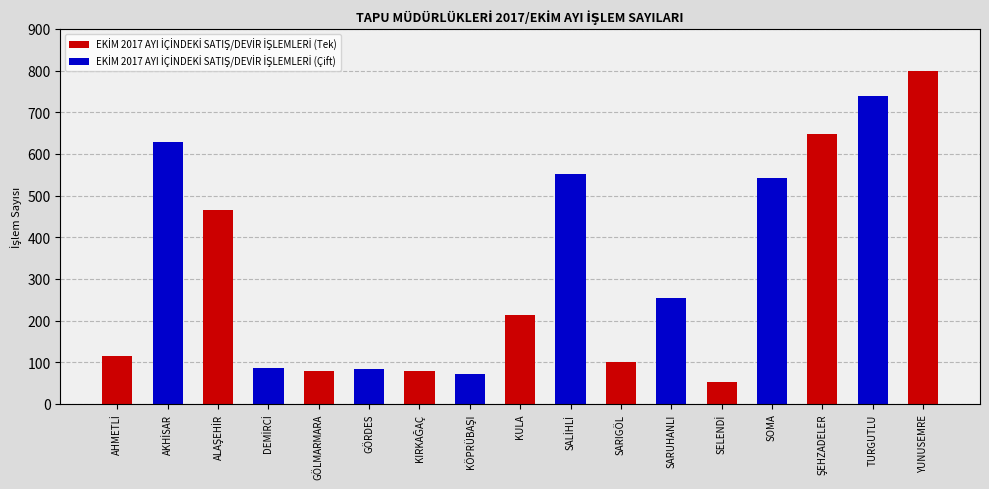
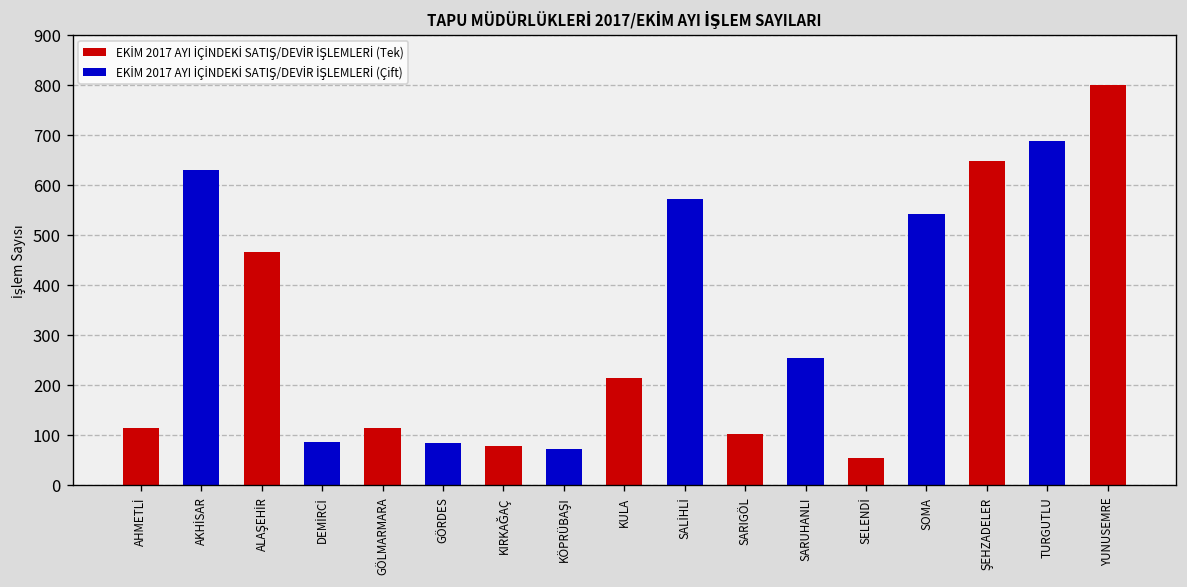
GÖLMARMARA: 80 -> 110
SALİHLİ: 550 -> 570
TURGUTLU: 740 -> 690
